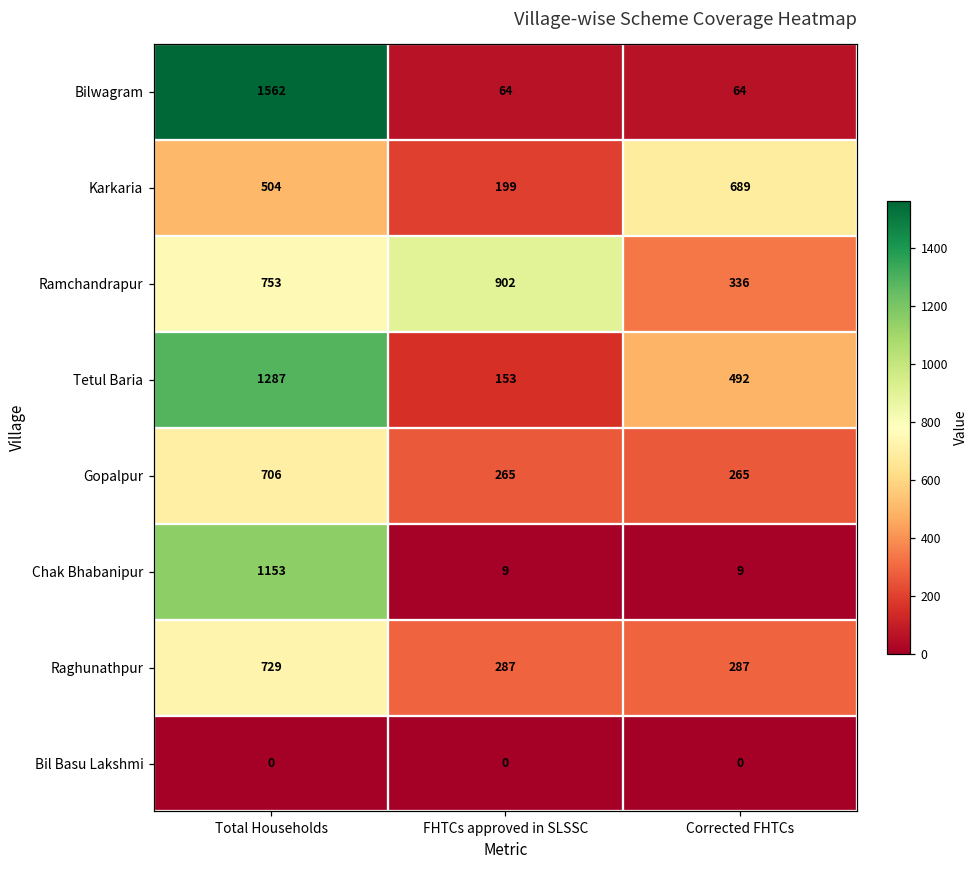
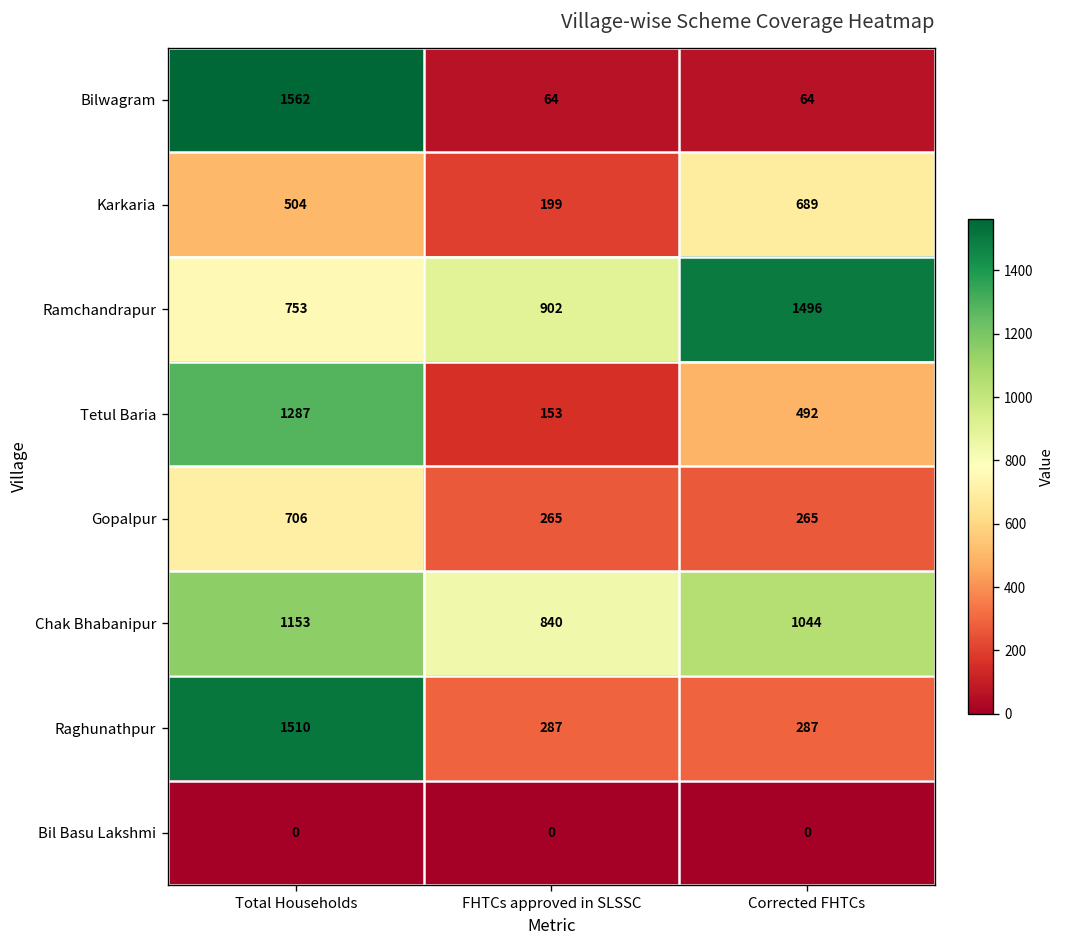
Ramchandrapur, Corrected FHTCs: 336 -> 1496
Chak Bhabanipur, FHTCs approved in SLSSC: 9 -> 840
Chak Bhabanipur, Corrected FHTCs: 9 -> 1044
Raghunathpur, Total Households: 729 -> 1510
